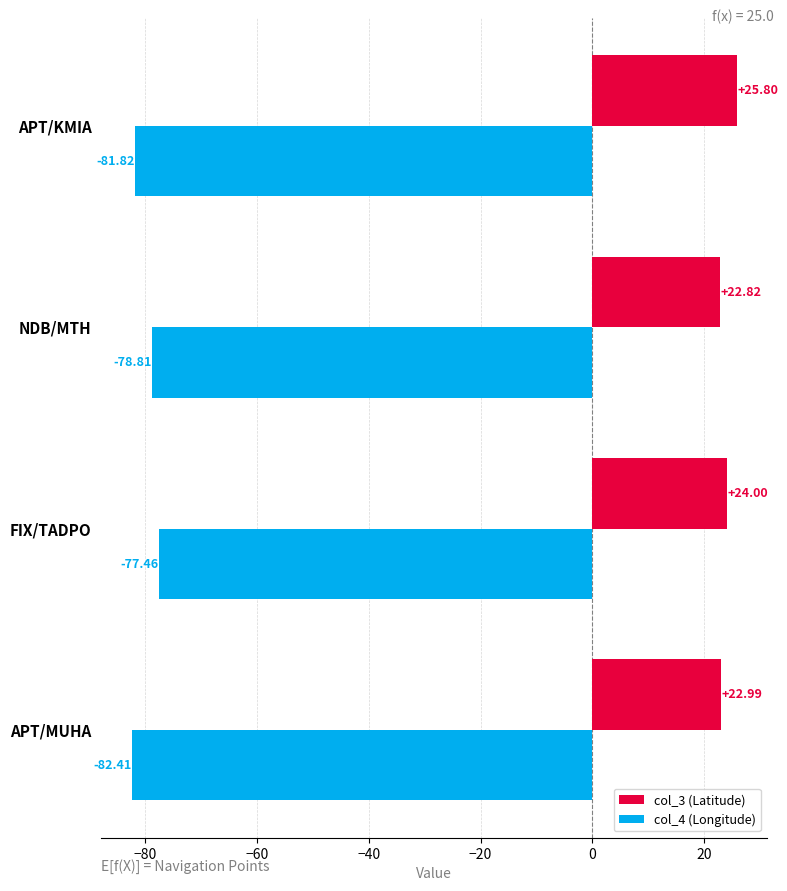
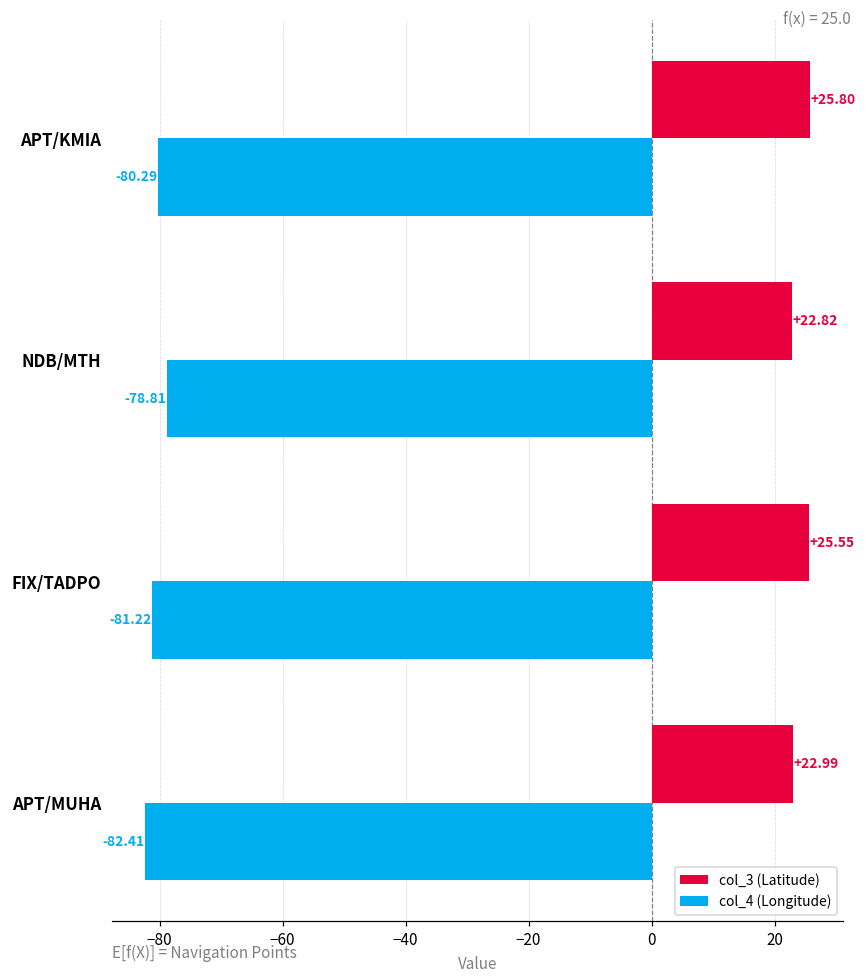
col_4 (Longitude), APT/KMIA: -81.82 -> -80.29
col_3 (Latitude), FIX/TADPO: +24.00 -> +25.55
col_4 (Longitude), FIX/TADPO: -77.46 -> -81.22
